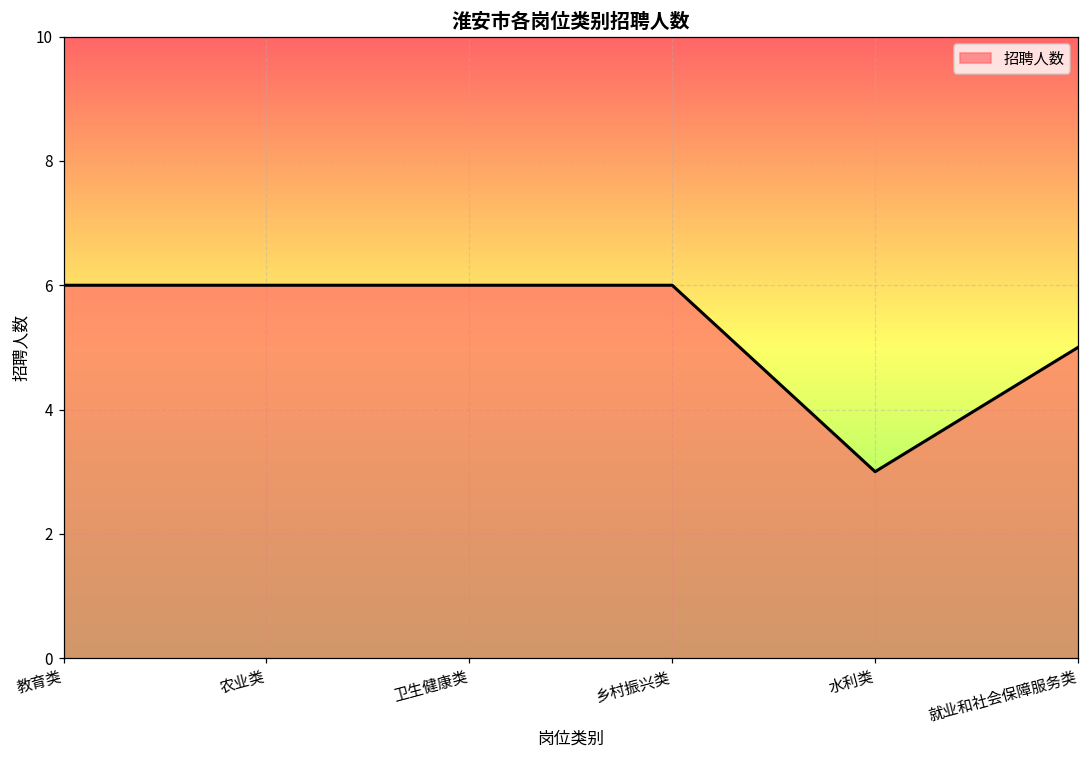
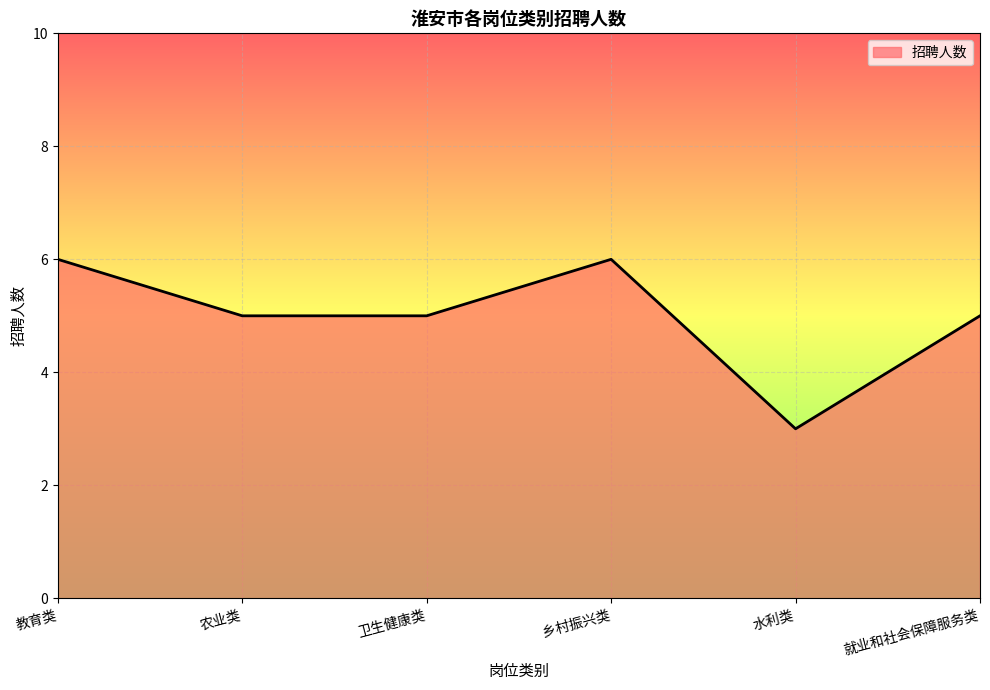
农业类: 6 -> 5
卫生健康类: 6 -> 5
